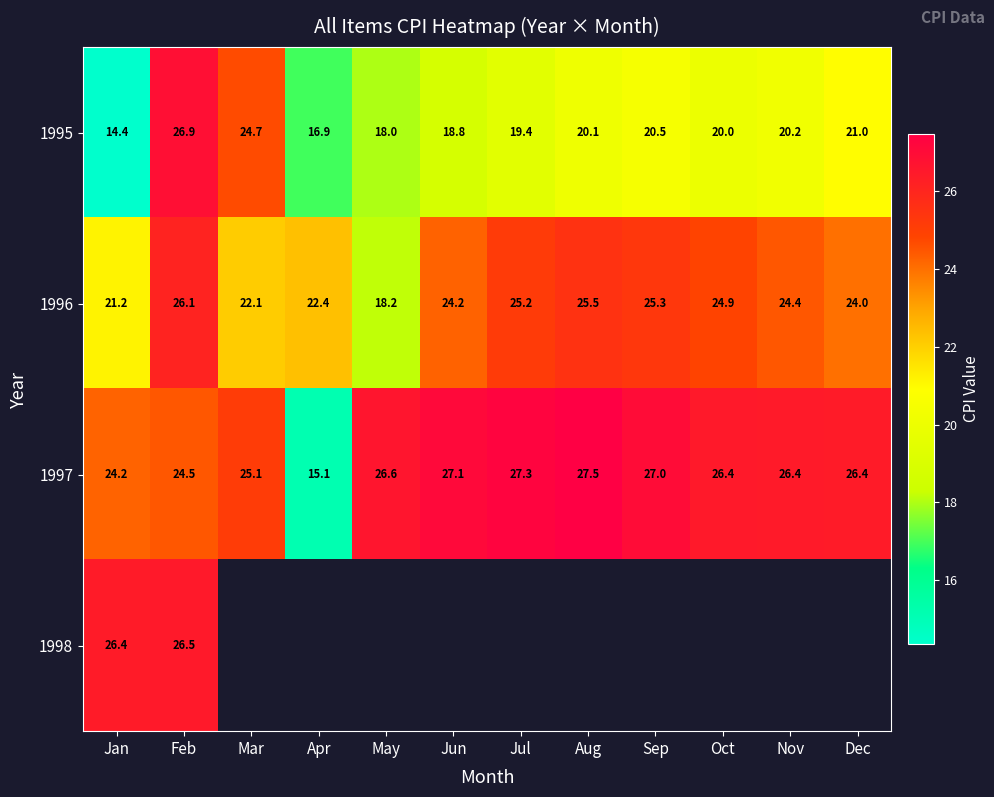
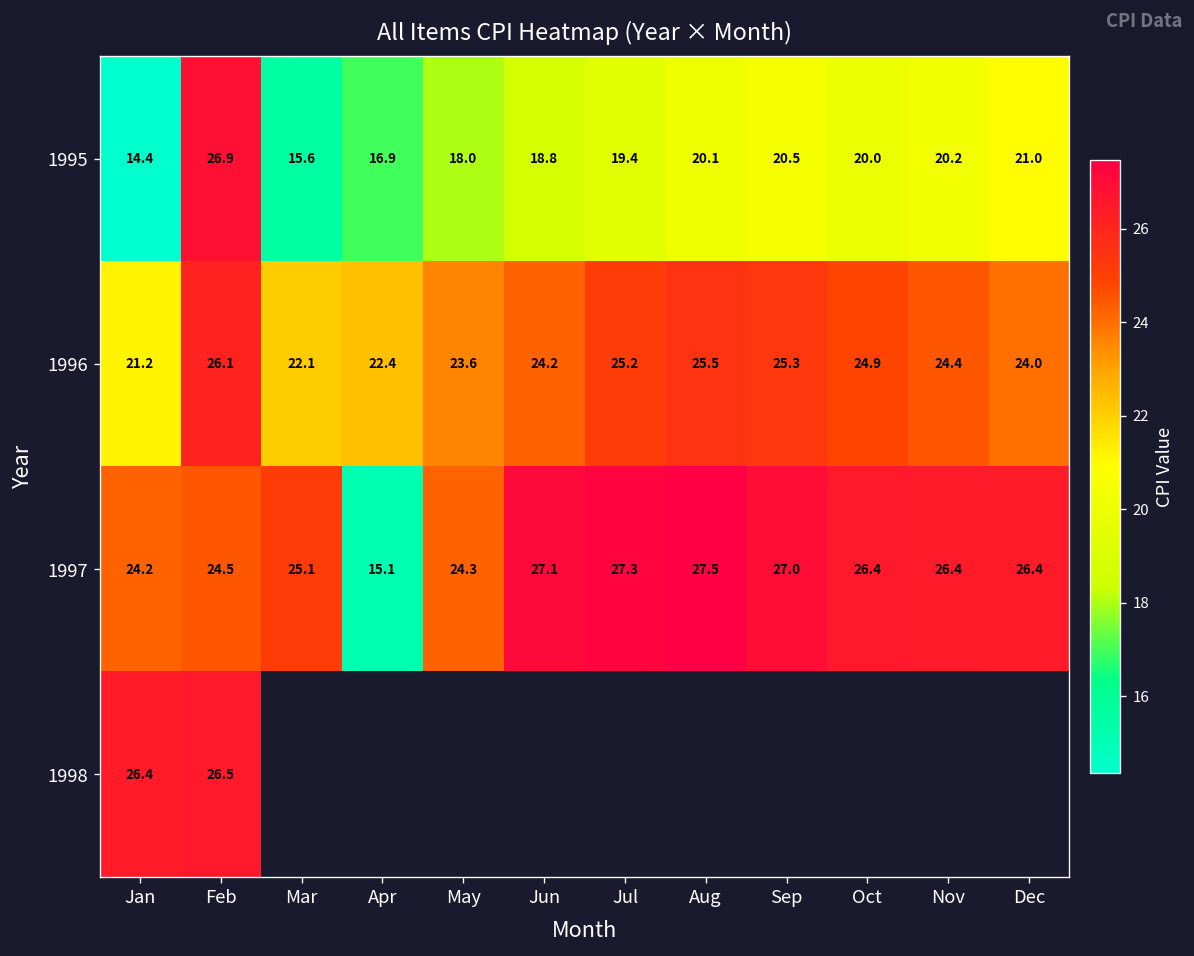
1995, Mar: 24.7 -> 15.6
1996, May: 18.2 -> 23.6
1997, May: 26.6 -> 24.3
